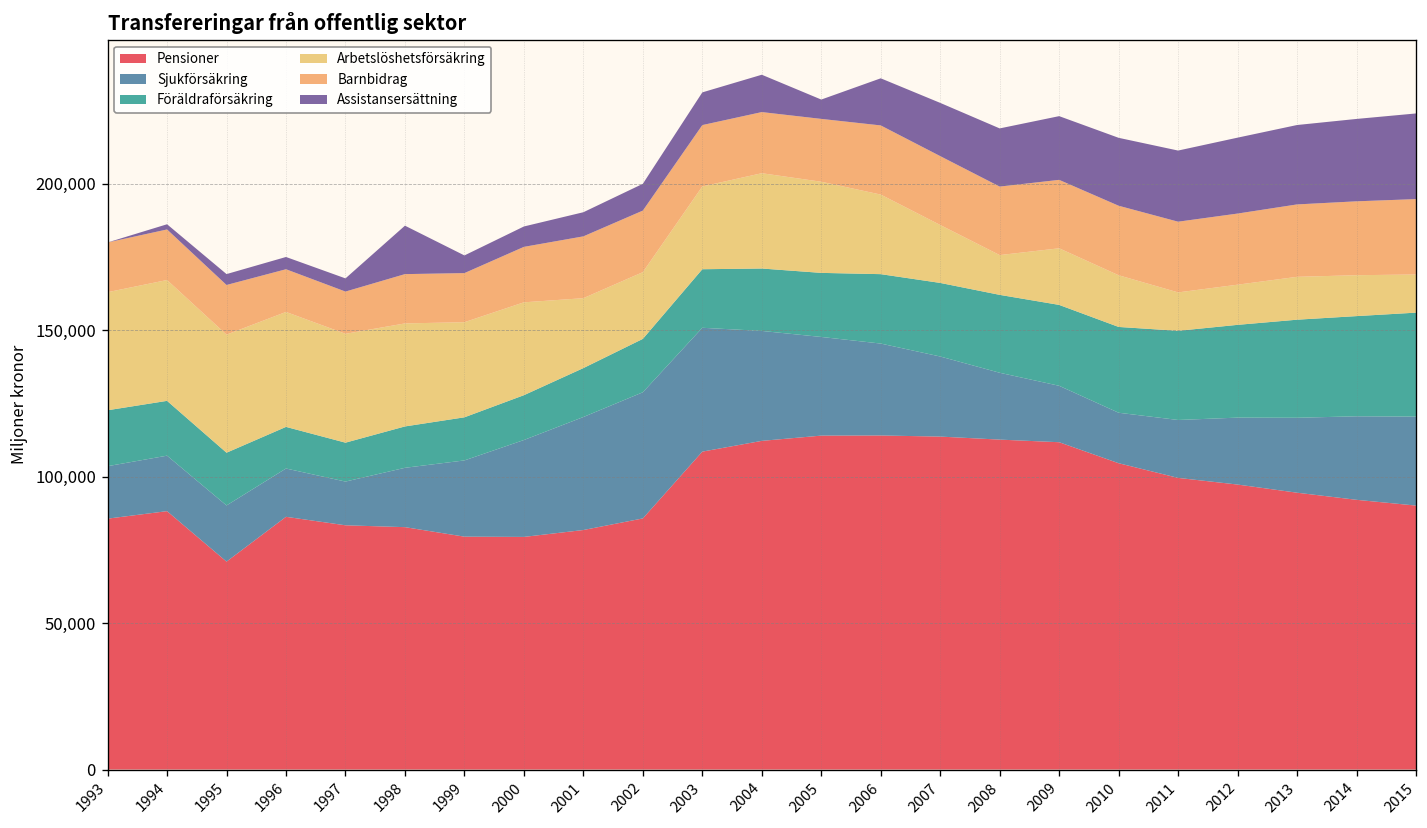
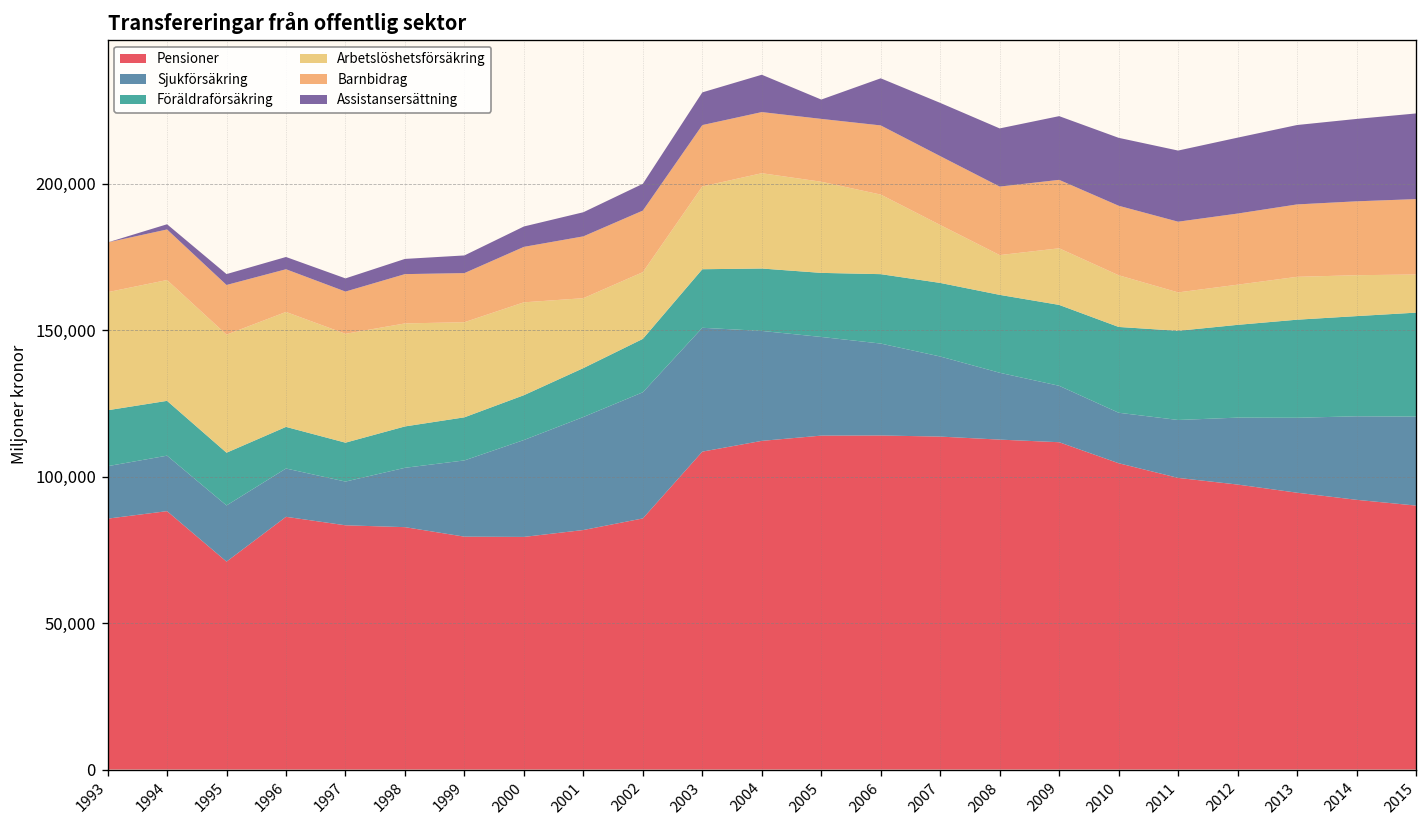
Assistansersättning, 1998: 17,000 -> 5,000
